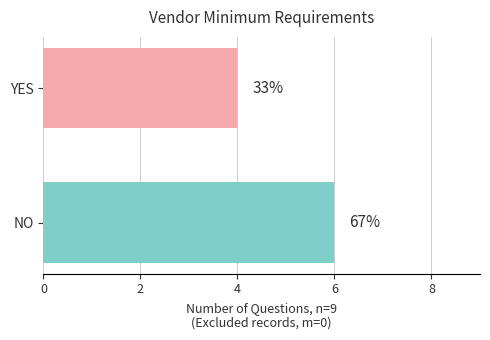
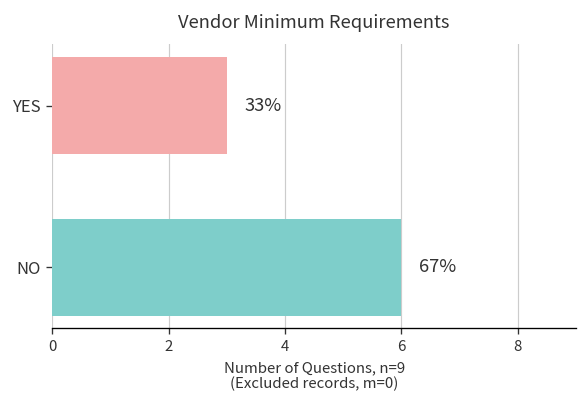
YES: 4 -> 3
